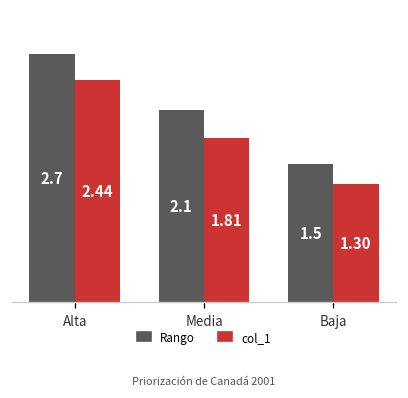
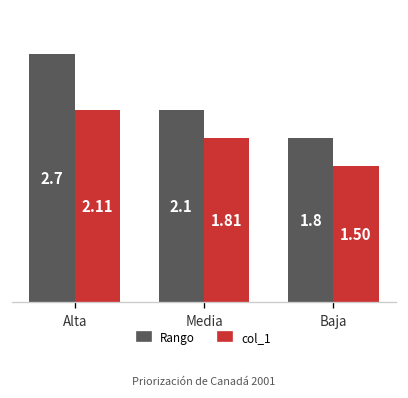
col_1, Alta: 2.44 -> 2.11
Rango, Baja: 1.5 -> 1.8
col_1, Baja: 1.30 -> 1.50
